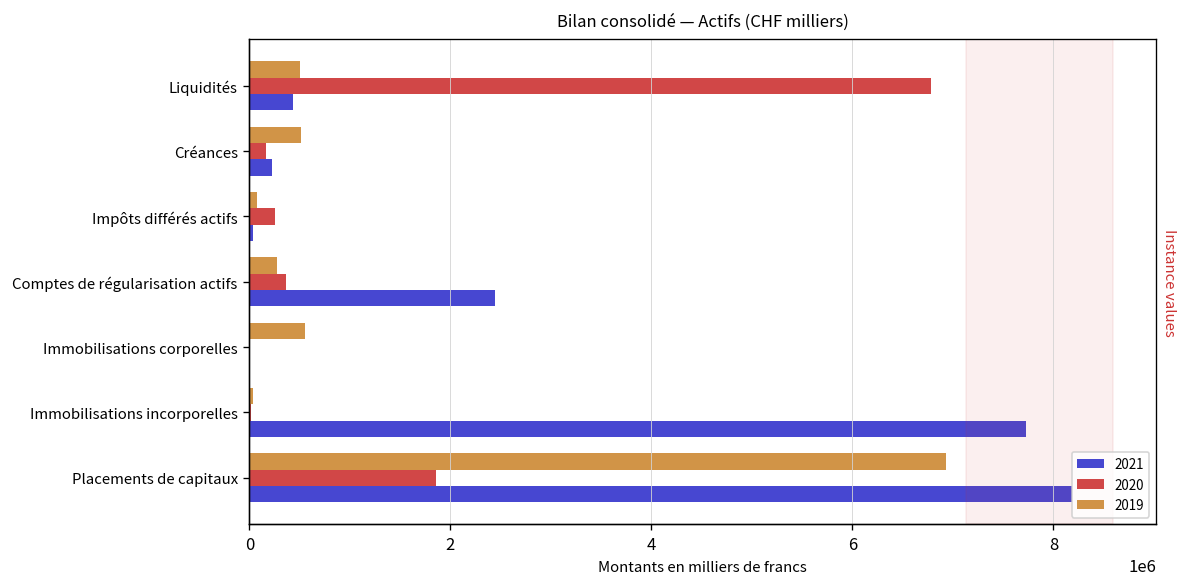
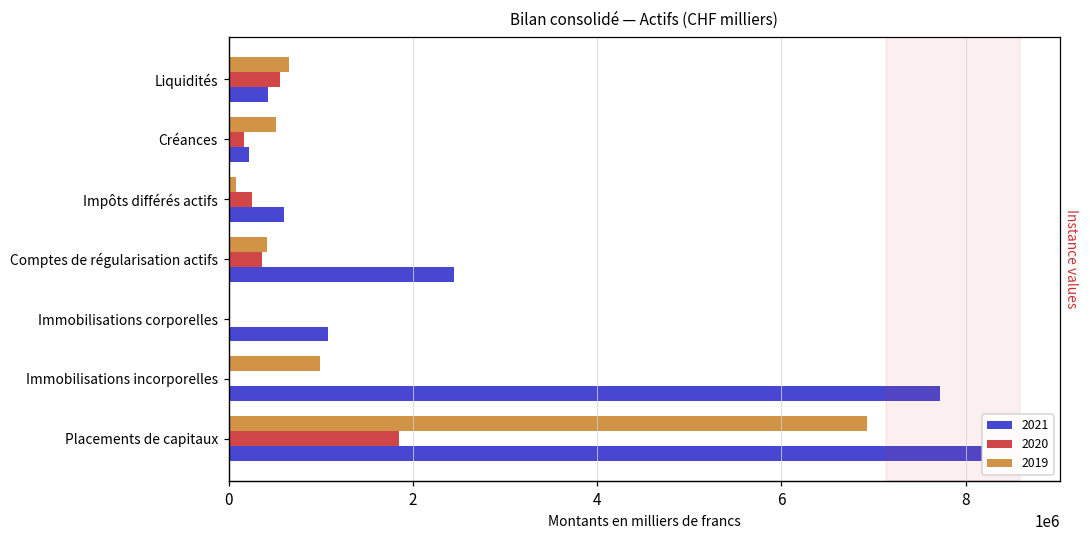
2019, Liquidités: 500000 -> 700000
2020, Liquidités: 6800000 -> 600000
2021, Impôts différés actifs: 0 -> 600000
2019, Comptes de régularisation actifs: 300000 -> 400000
2019, Immobilisations corporelles: 500000 -> 0
2021, Immobilisations corporelles: 0 -> 1100000
2019, Immobilisations incorporelles: 0 -> 1000000
